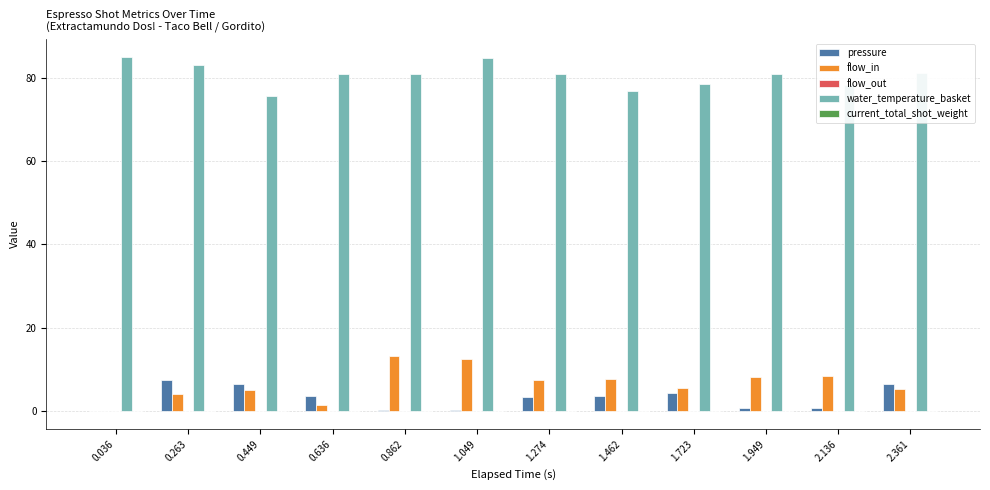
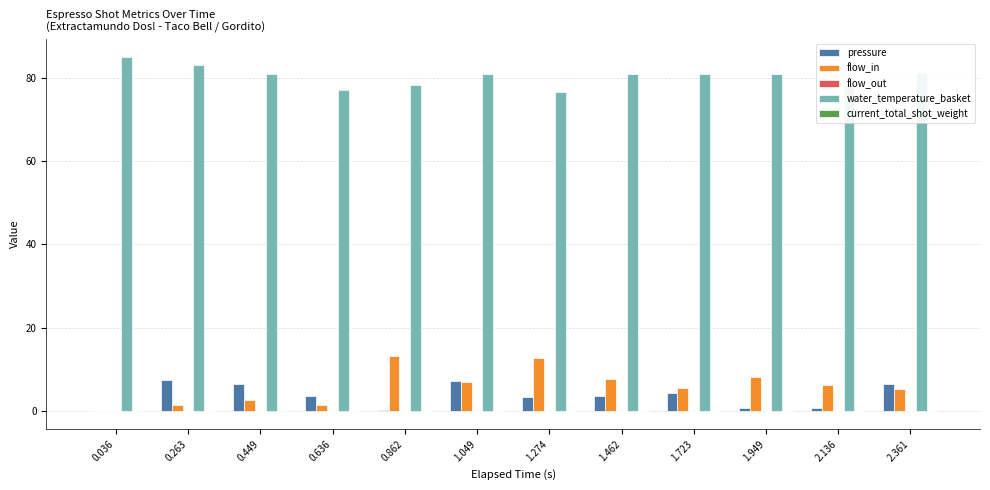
flow_in, 0.263: 4 -> 2
flow_in, 0.449: 5 -> 3
water_temperature_basket, 0.449: 76 -> 81
water_temperature_basket, 0.636: 81 -> 77
water_temperature_basket, 0.862: 81 -> 78
pressure, 1.049: 0 -> 7
flow_in, 1.049: 12 -> 7
water_temperature_basket, 1.049: 85 -> 81
flow_in, 1.274: 8 -> 13
water_temperature_basket, 1.274: 81 -> 76
water_temperature_basket, 1.462: 77 -> 81
water_temperature_basket, 1.723: 78 -> 81
flow_in, 2.136: 8 -> 6
